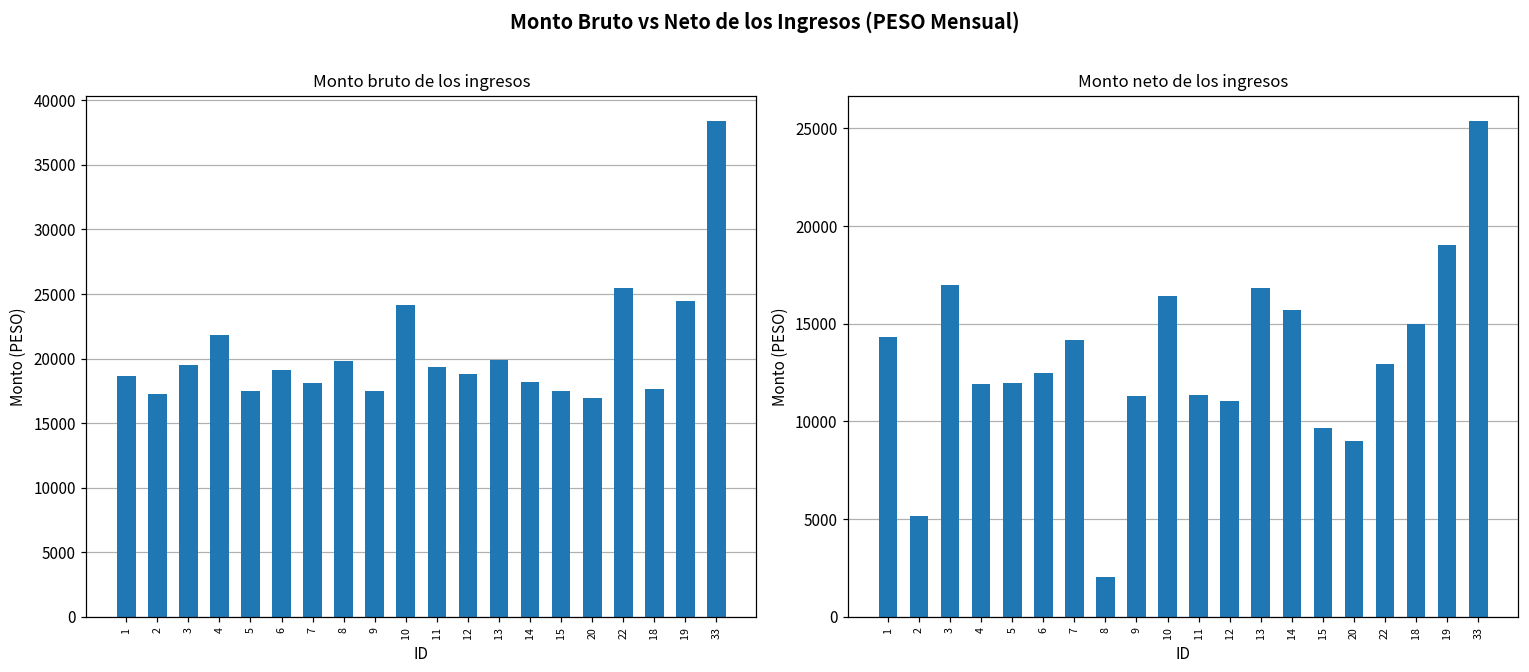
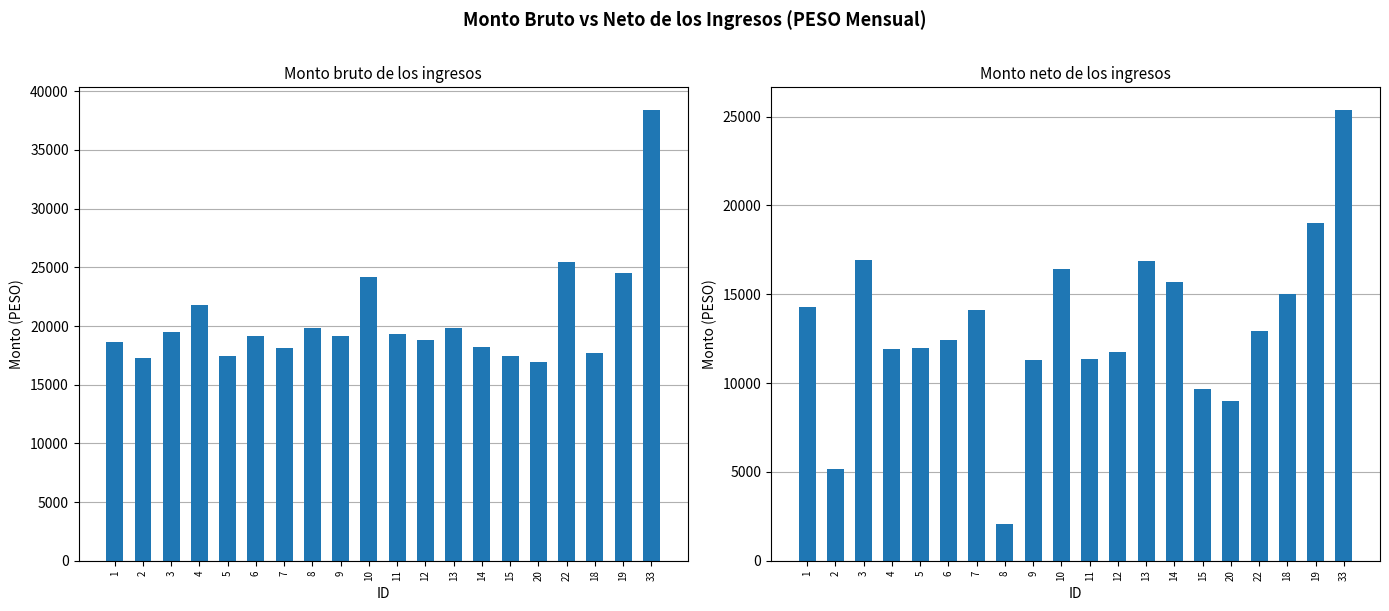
Monto bruto de los ingresos, 9: 17500 -> 19100
Monto neto de los ingresos, 12: 11000 -> 11800
